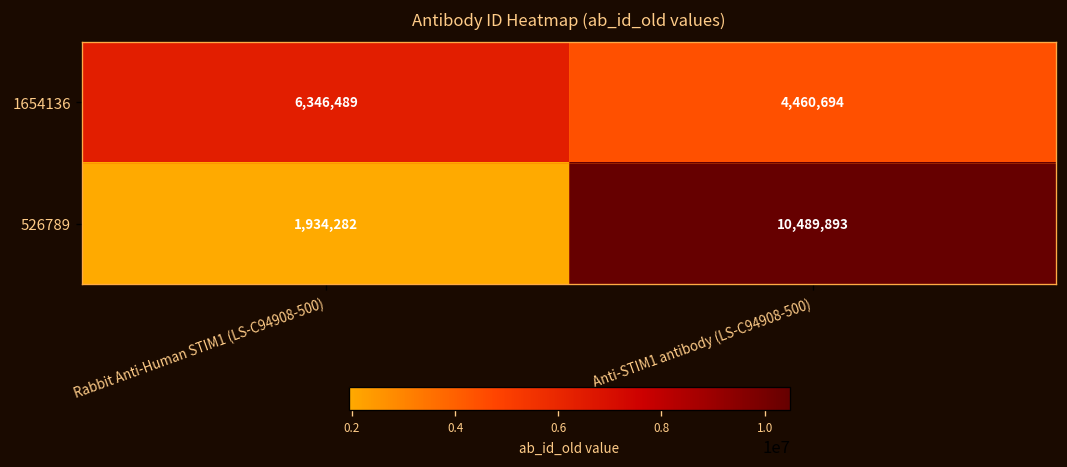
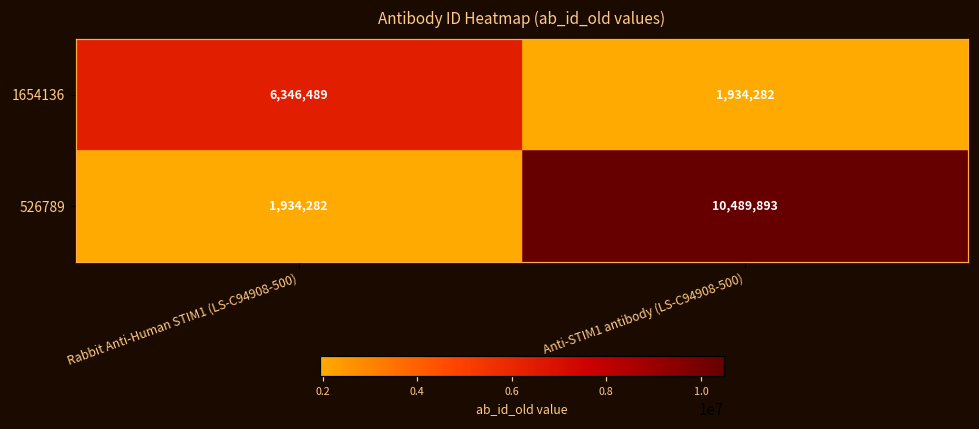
1654136, Anti-STIM1 antibody (LS-C94908-500): 4,460,694 -> 1,934,282
